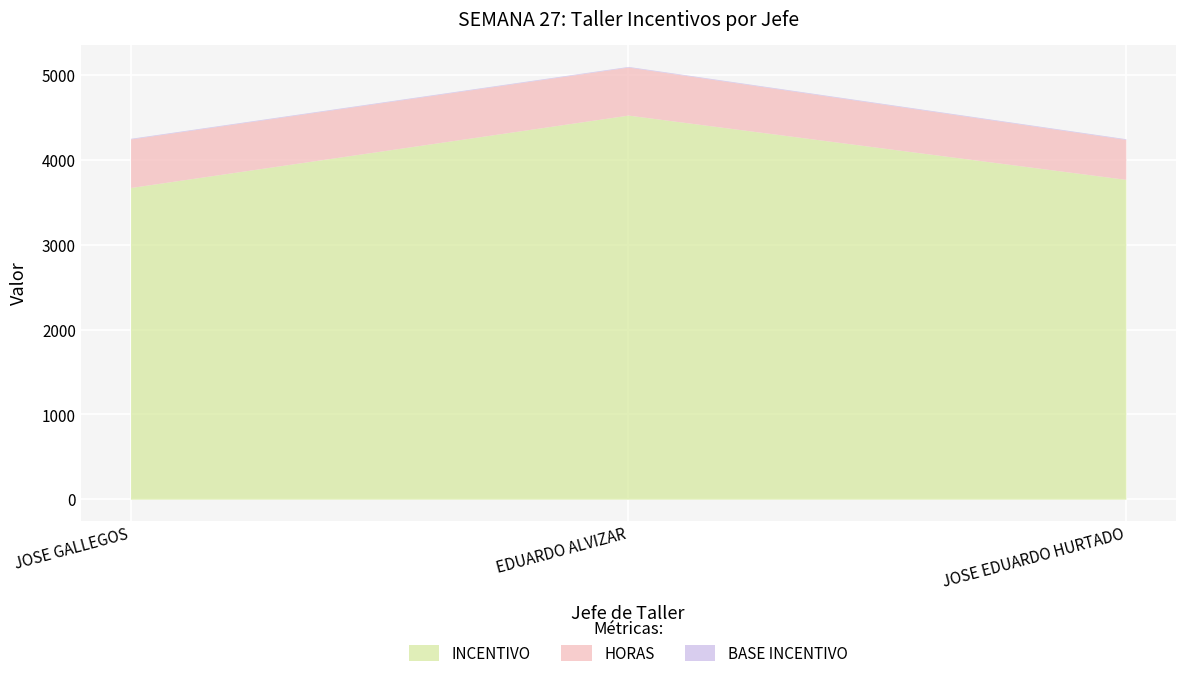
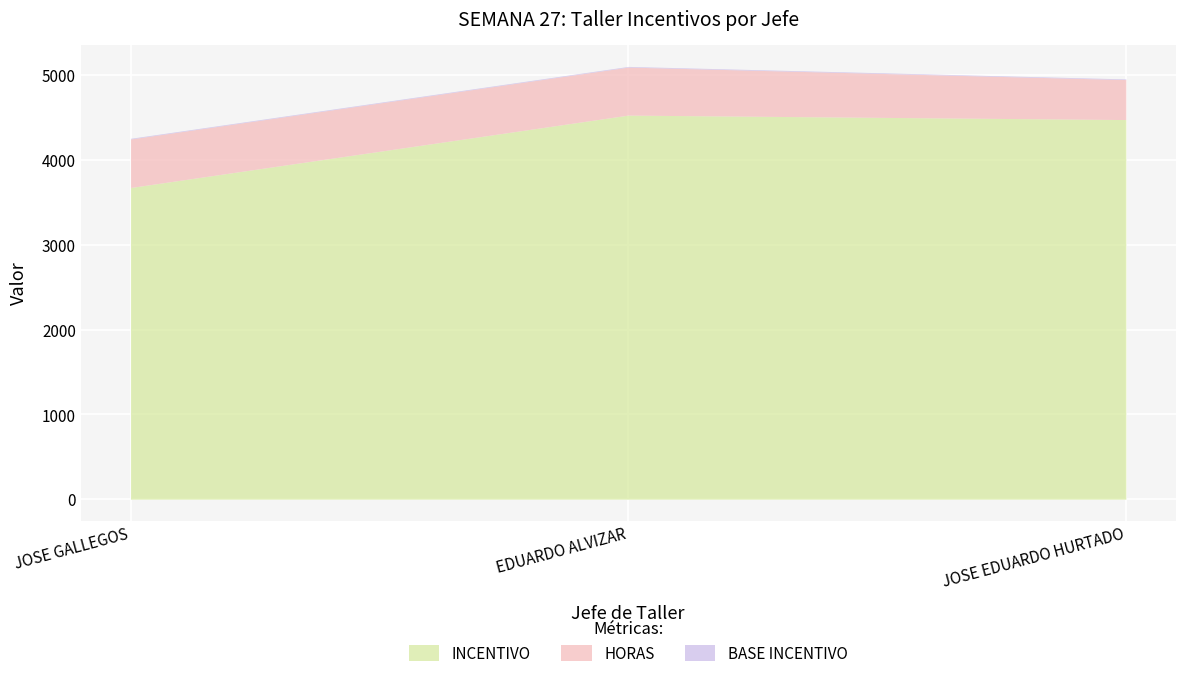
INCENTIVO, JOSE EDUARDO HURTADO: 3800 -> 4500
